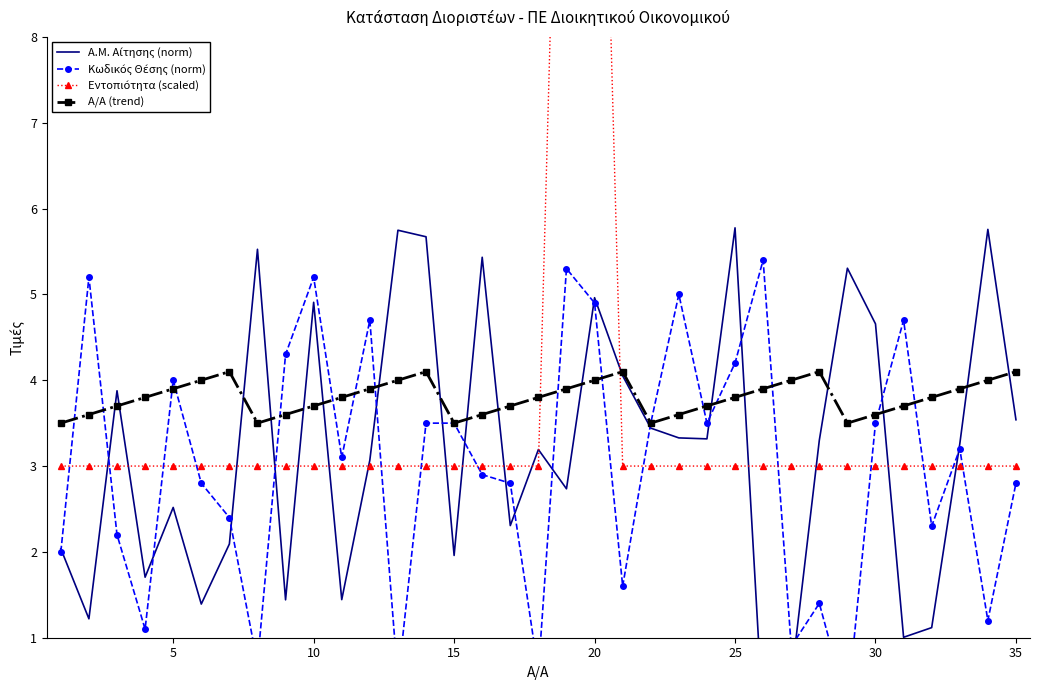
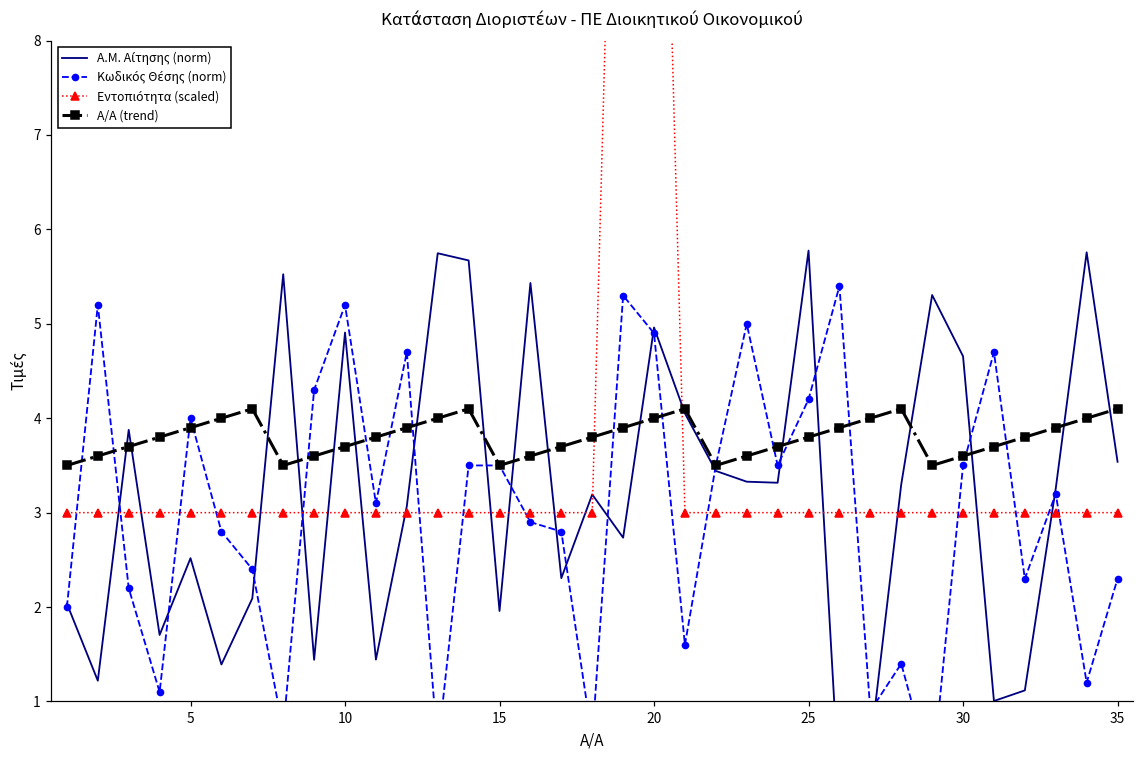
Κωδικός Θέσης (norm), 35: 2.8 -> 2.3
